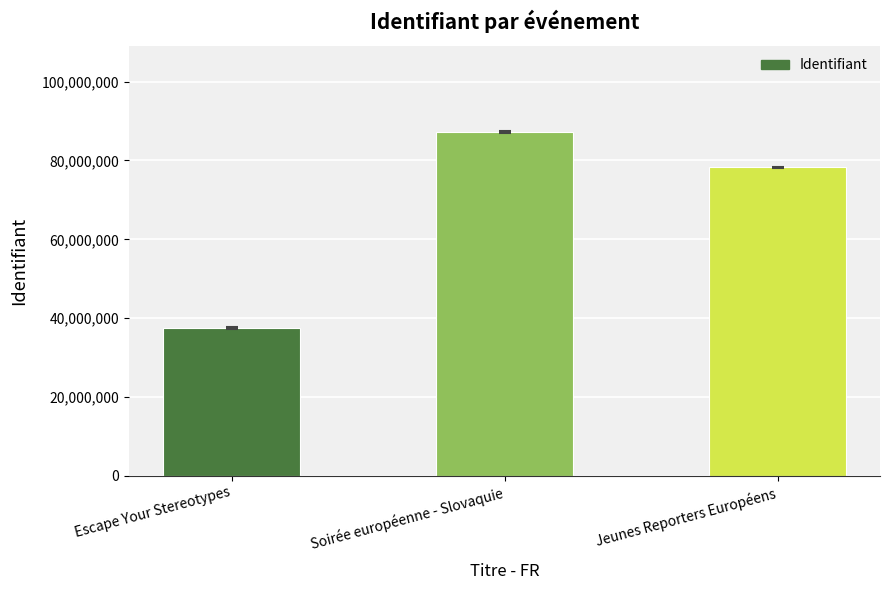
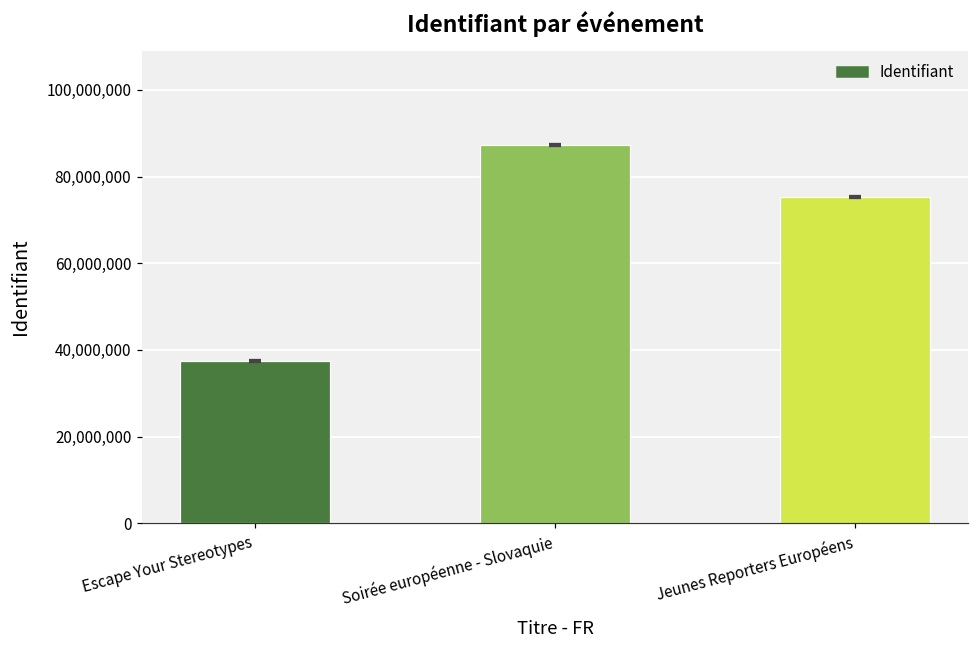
Identifiant, Jeunes Reporters Européens: 78,000,000 -> 75,000,000
